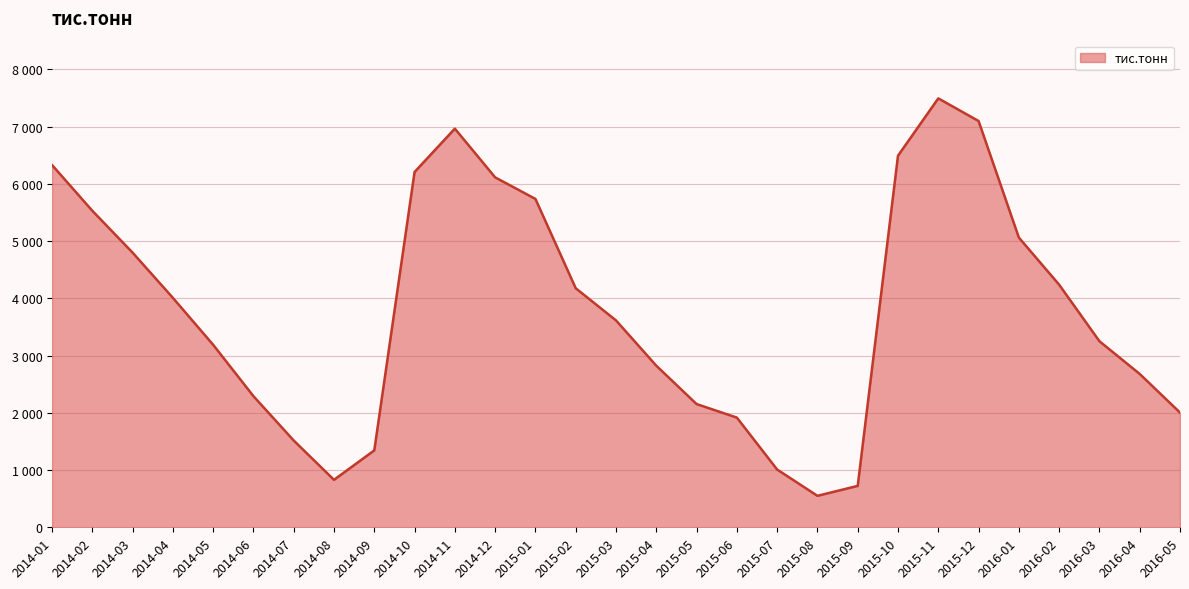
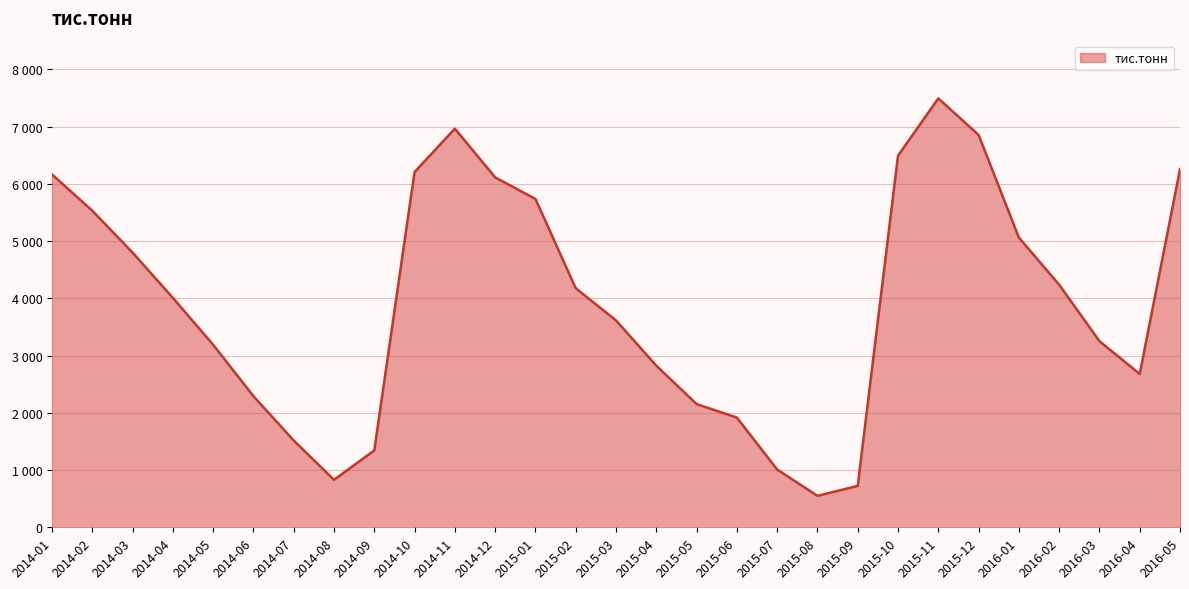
2014-01: 6300 -> 6200
2015-12: 7100 -> 6900
2016-05: 2000 -> 6300
